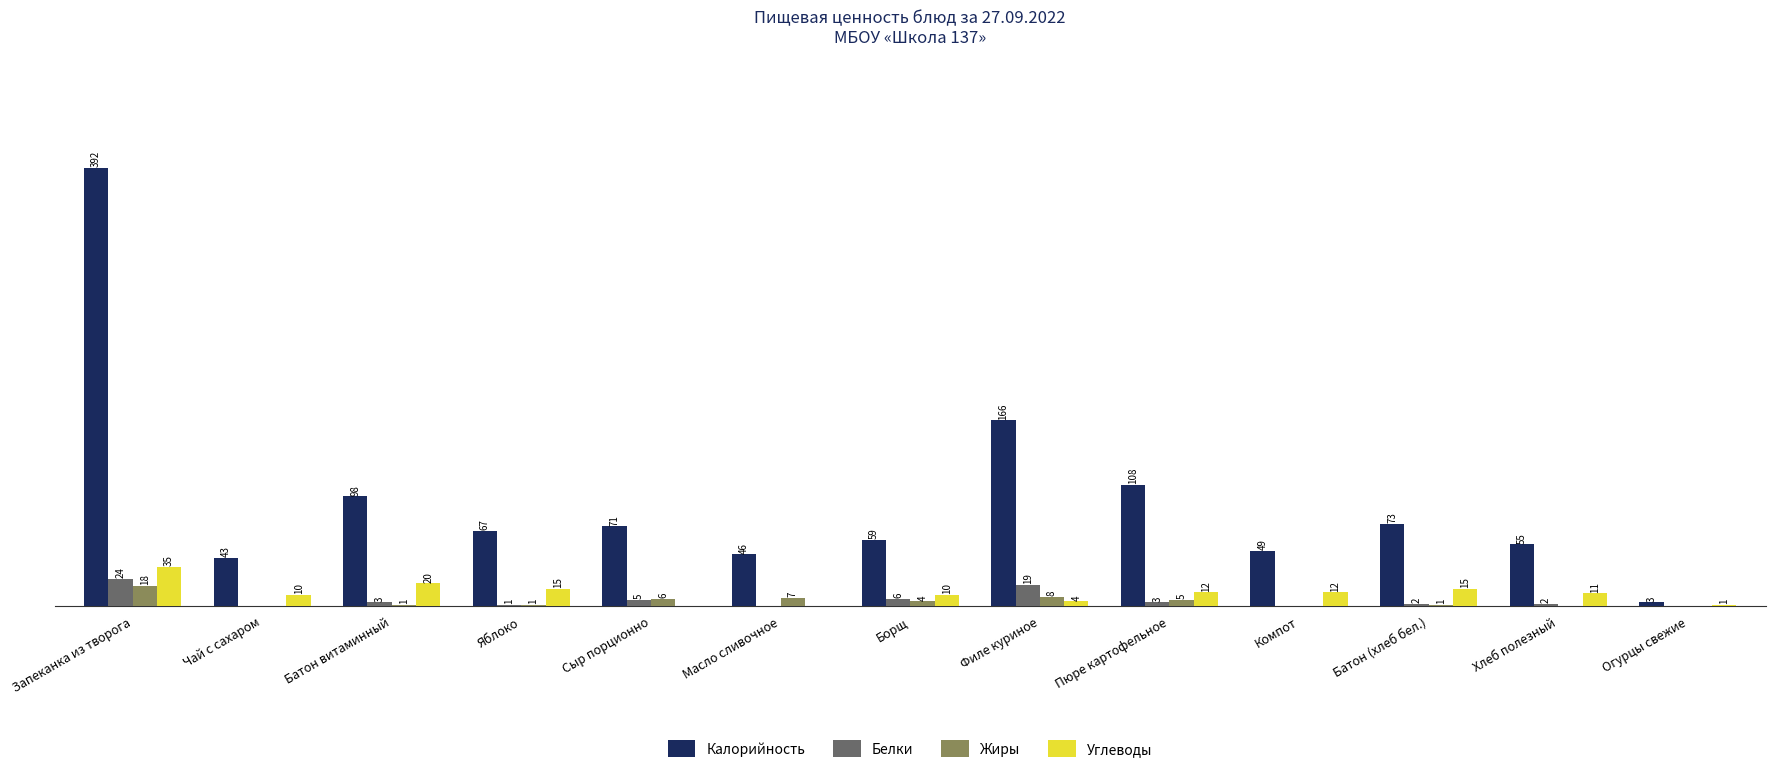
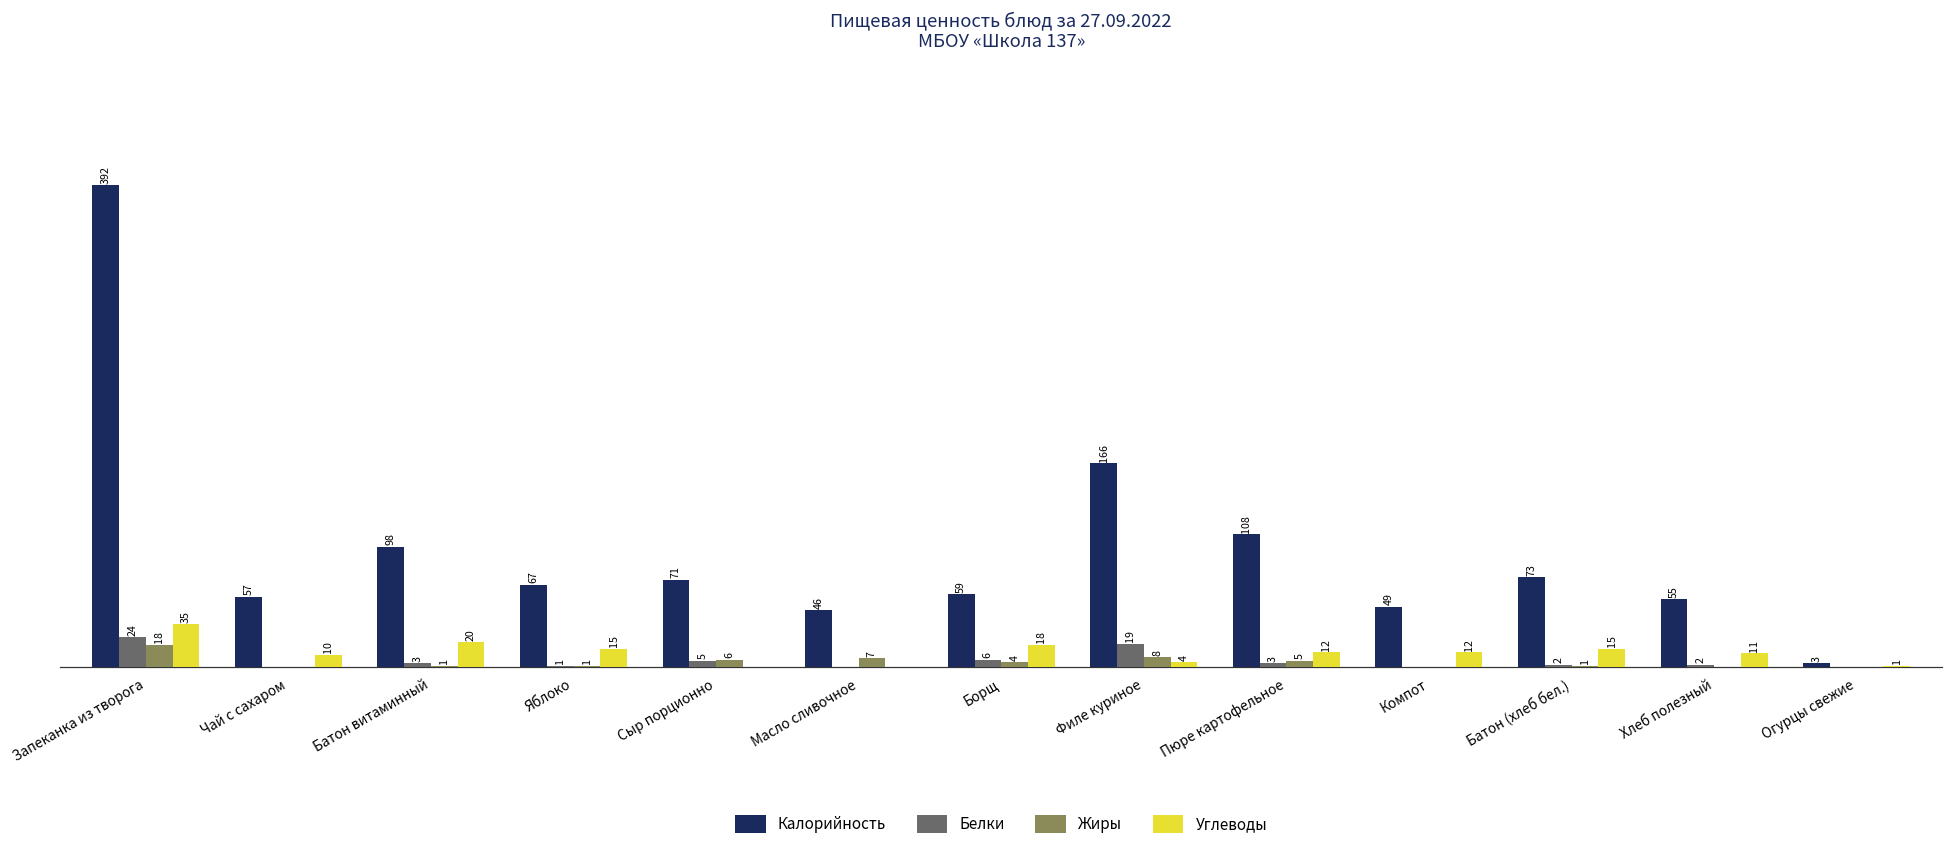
Калорийность, Чай с сахаром: 43 -> 57
Углеводы, Борщ: 10 -> 18
